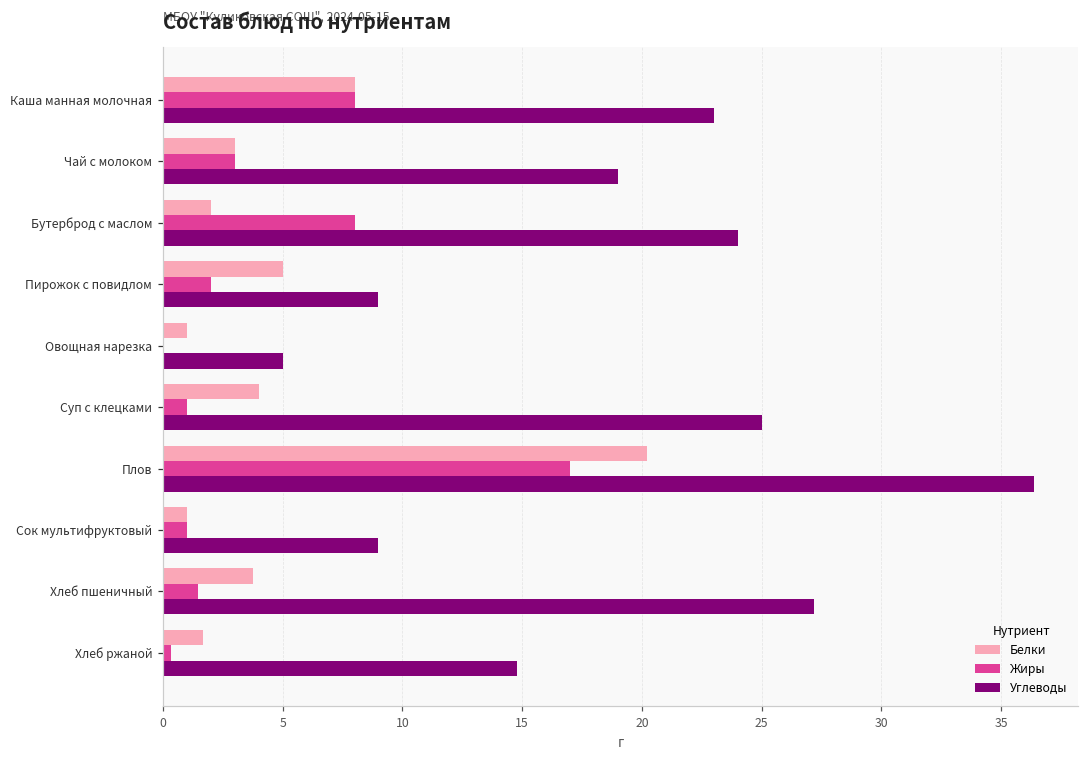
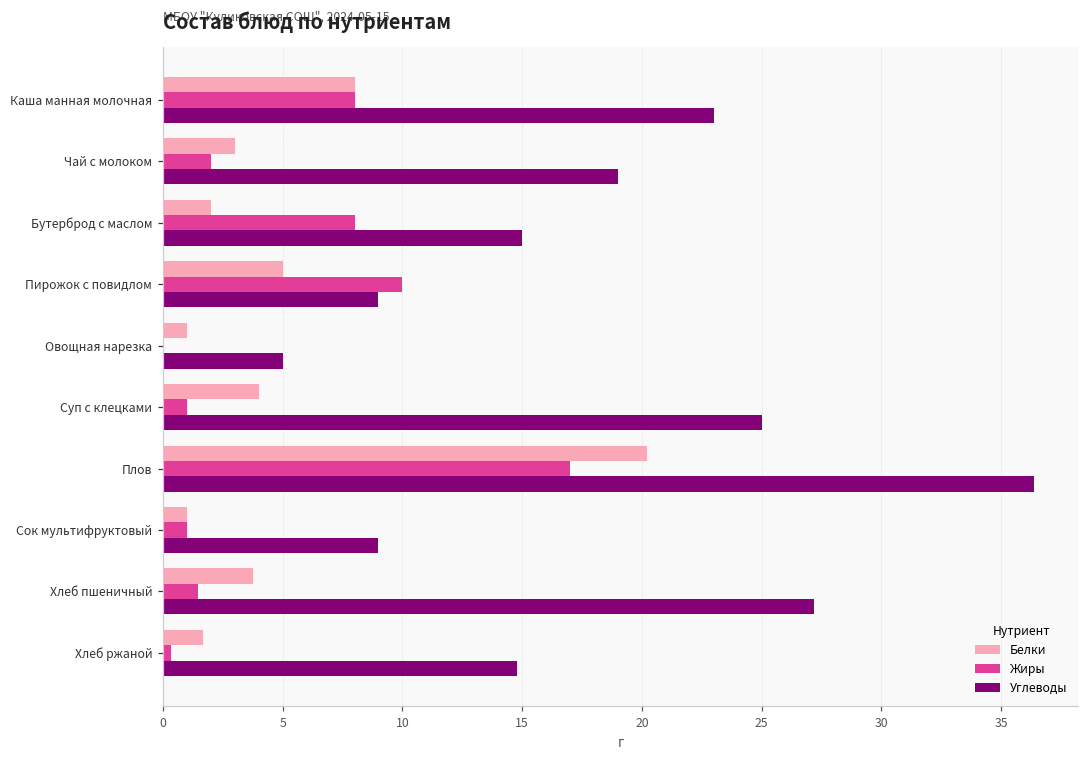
Жиры, Чай с молоком: 3 -> 2
Углеводы, Бутерброд с маслом: 24 -> 15
Жиры, Пирожок с повидлом: 2 -> 10
